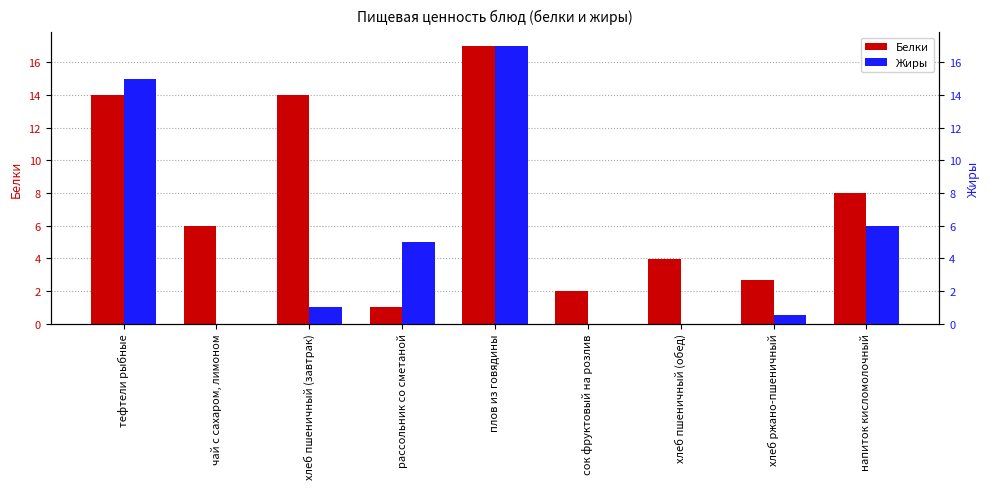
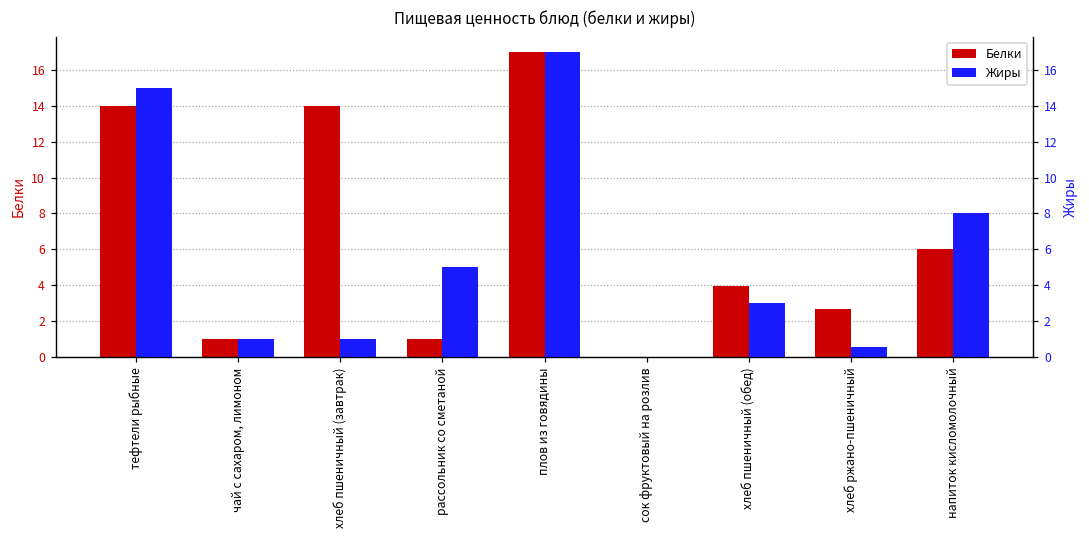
Белки, чай с сахаром, лимоном: 6 -> 1
Белки, сок фруктовый на розлив: 2 -> 0
Белки, напиток кисломолочный: 8 -> 6
Жиры, чай с сахаром, лимоном: 0 -> 1
Жиры, хлеб пшеничный (обед): 0 -> 3
Жиры, напиток кисломолочный: 6 -> 8
